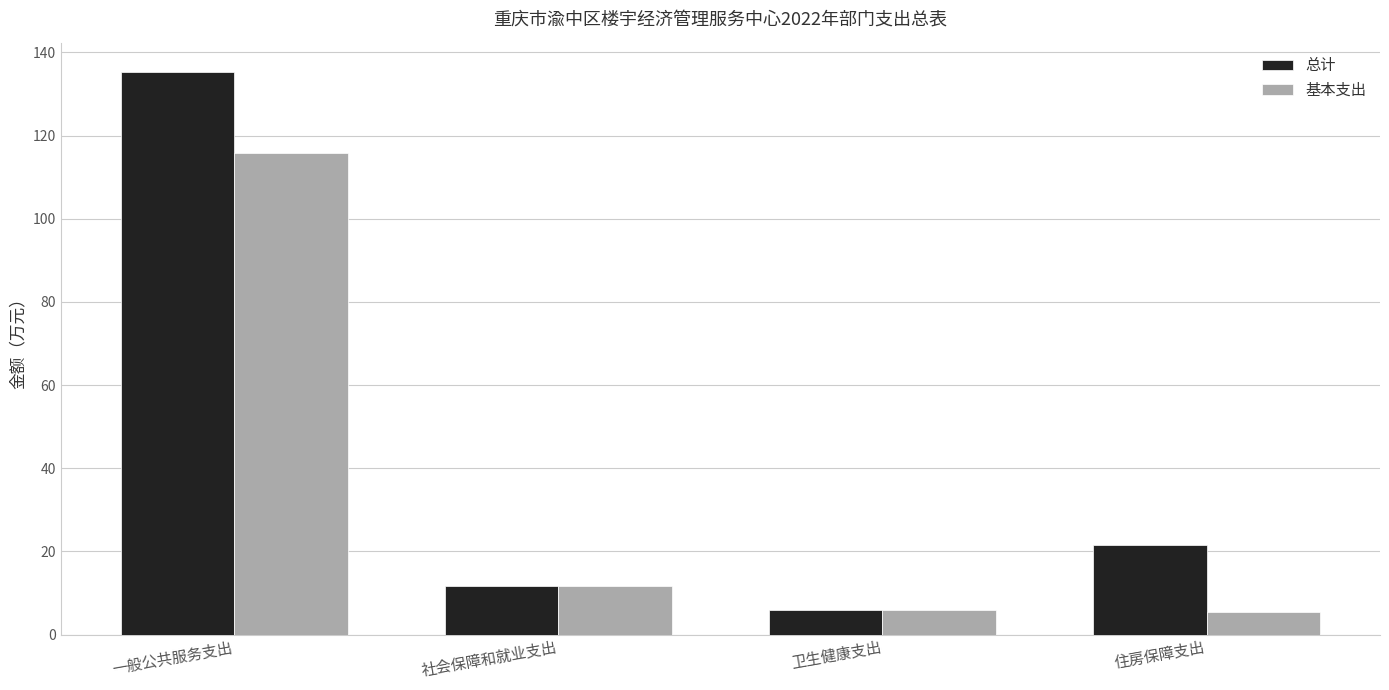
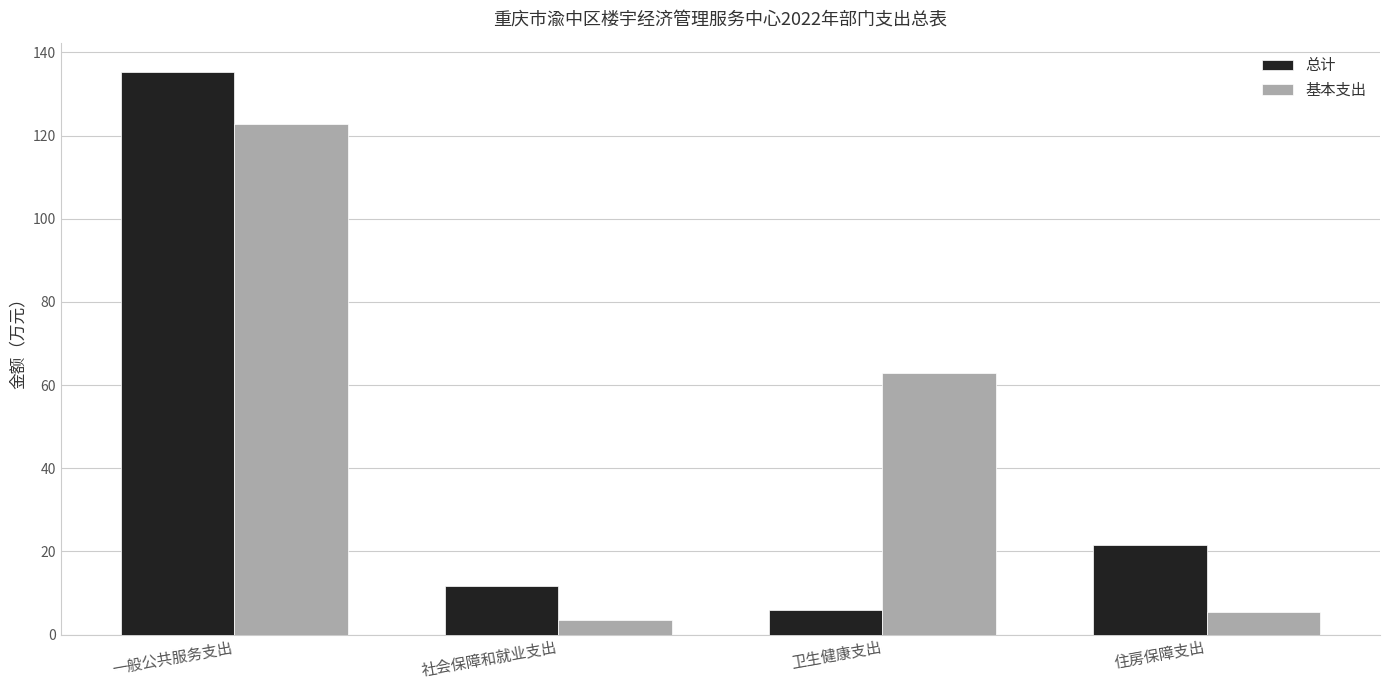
基本支出, 一般公共服务支出: 116 -> 123
基本支出, 社会保障和就业支出: 12 -> 3
基本支出, 卫生健康支出: 6 -> 63
